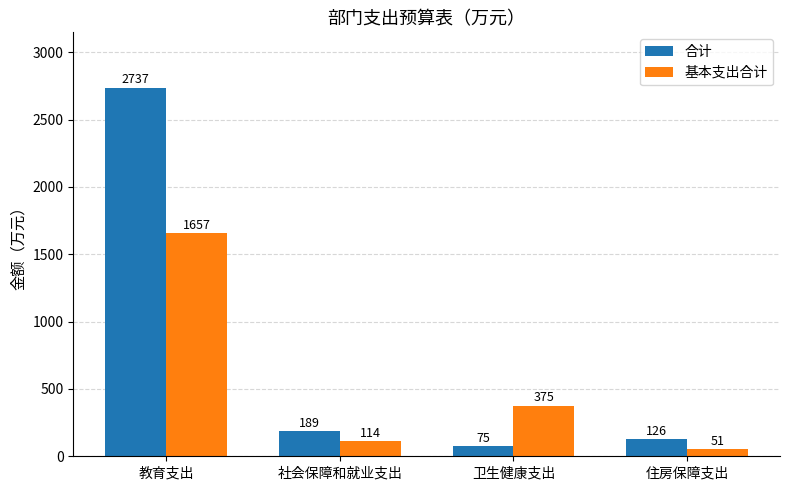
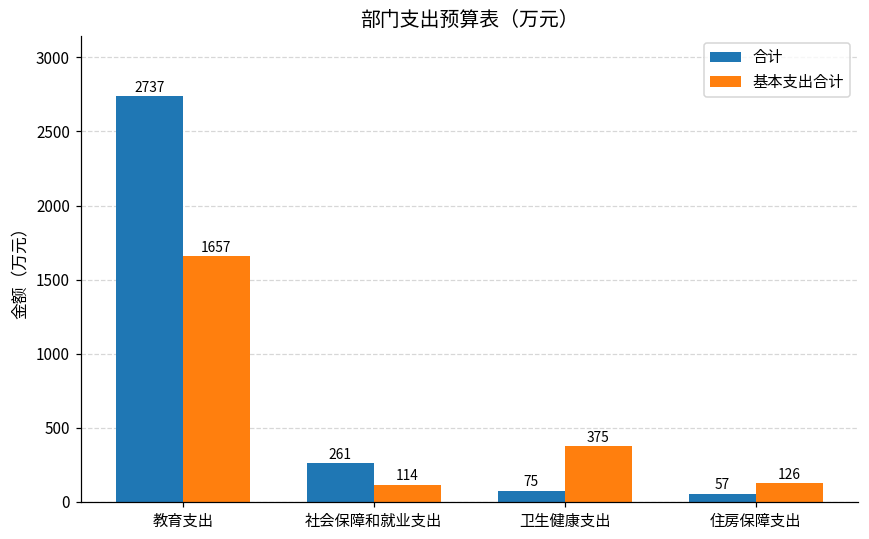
合计, 社会保障和就业支出: 189 -> 261
合计, 住房保障支出: 126 -> 57
基本支出合计, 住房保障支出: 51 -> 126
